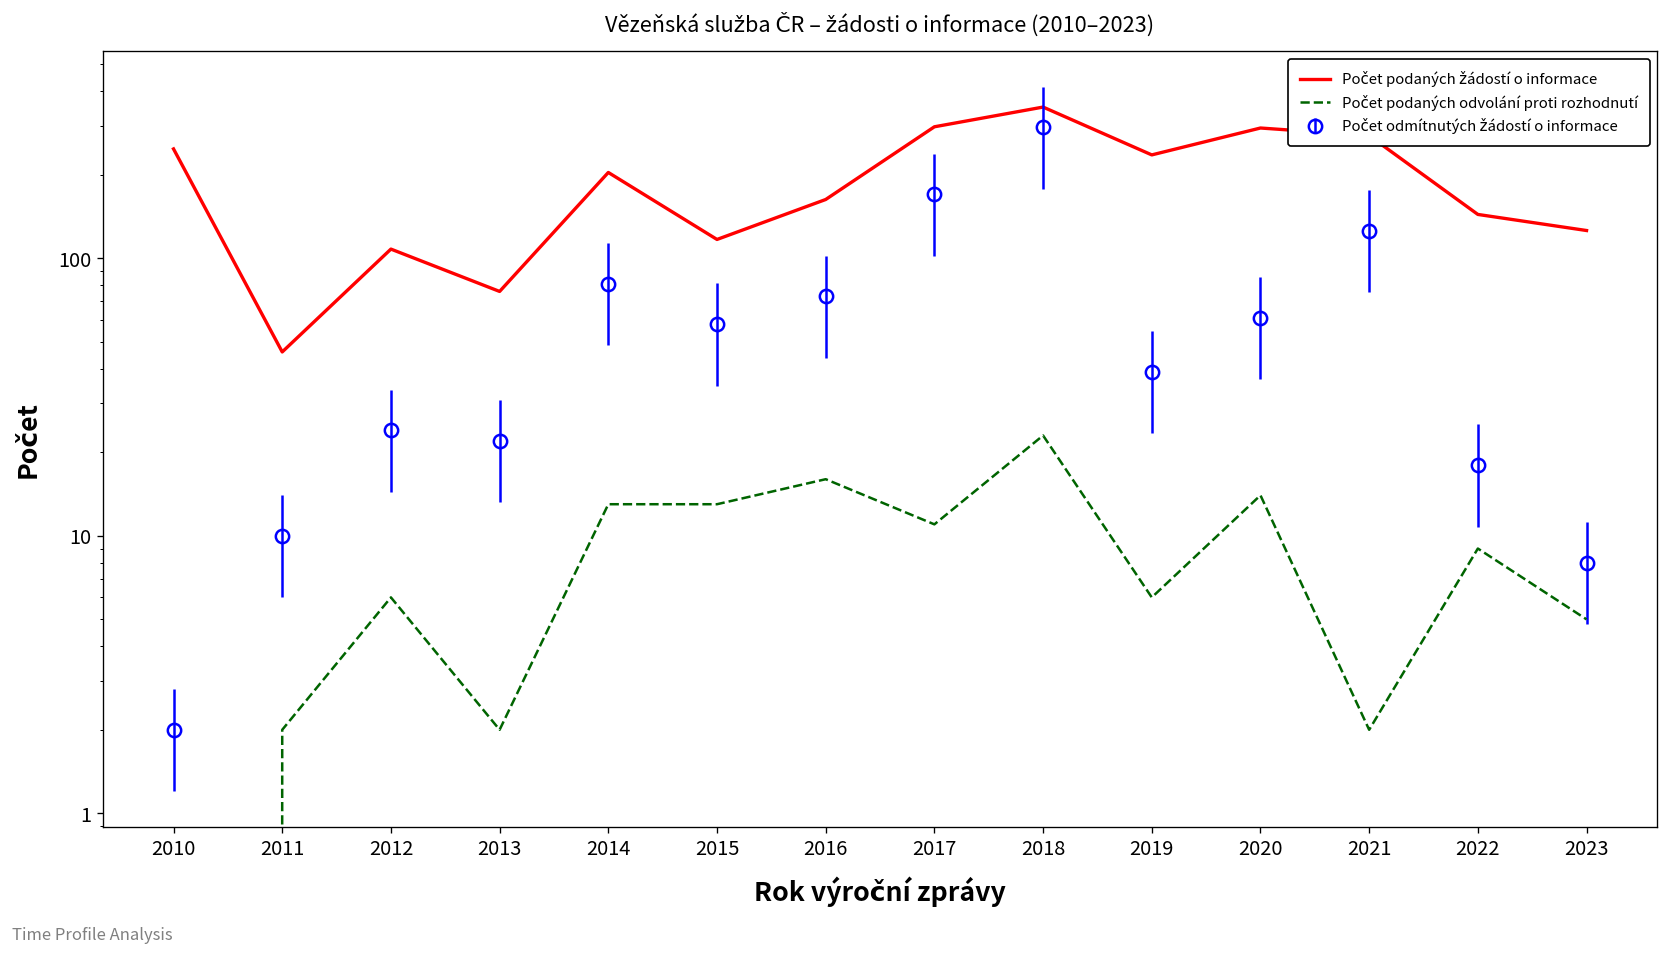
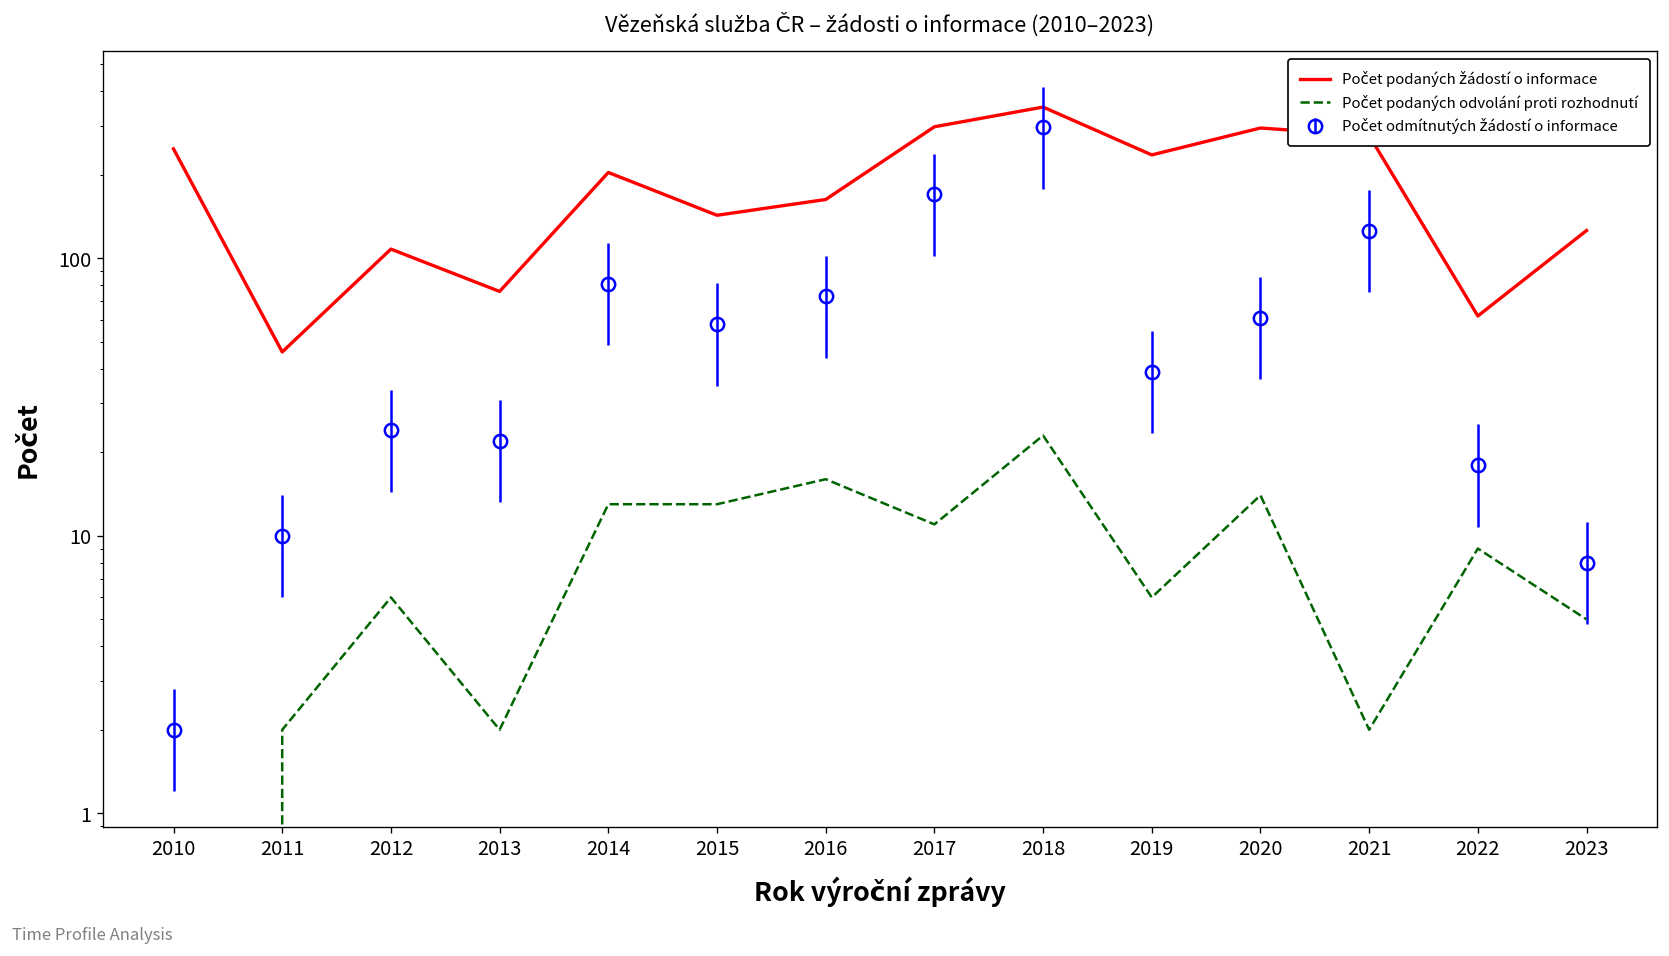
Počet podaných žádostí o informace, 2015: 120 -> 140
Počet podaných žádostí o informace, 2022: 140 -> 62
